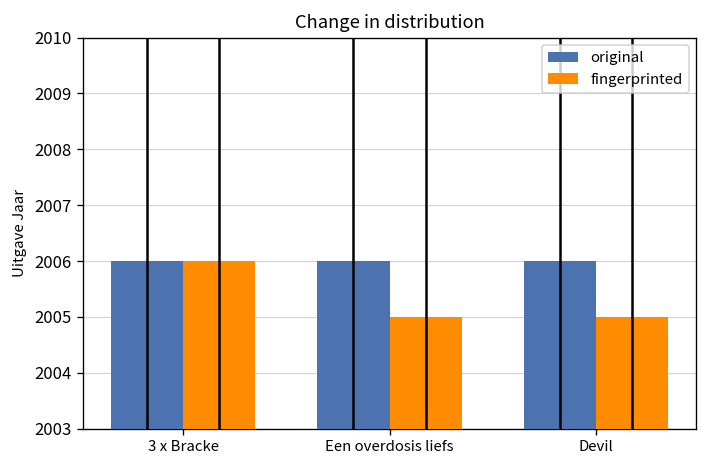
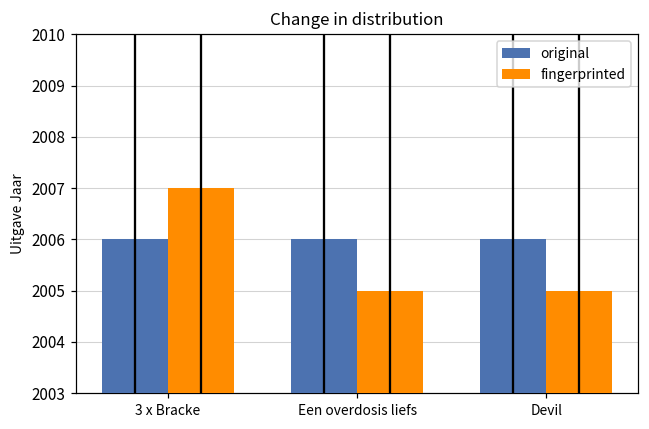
fingerprinted, 3 x Bracke: 2006 -> 2007
